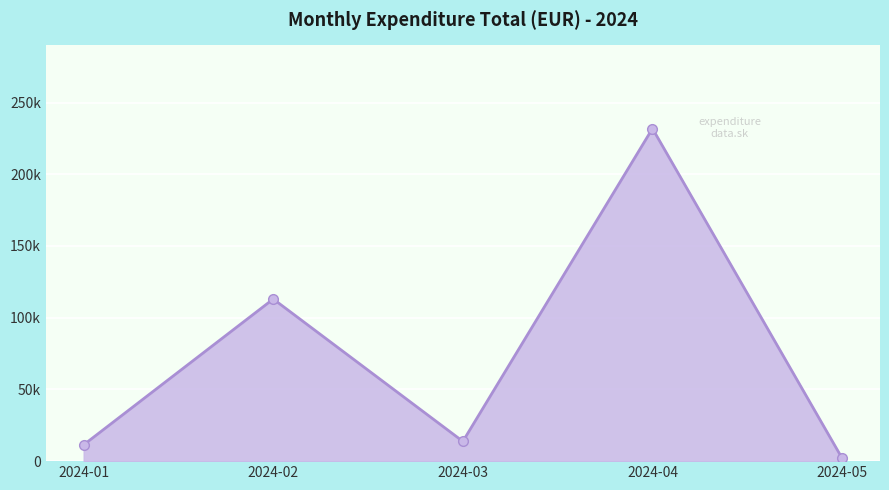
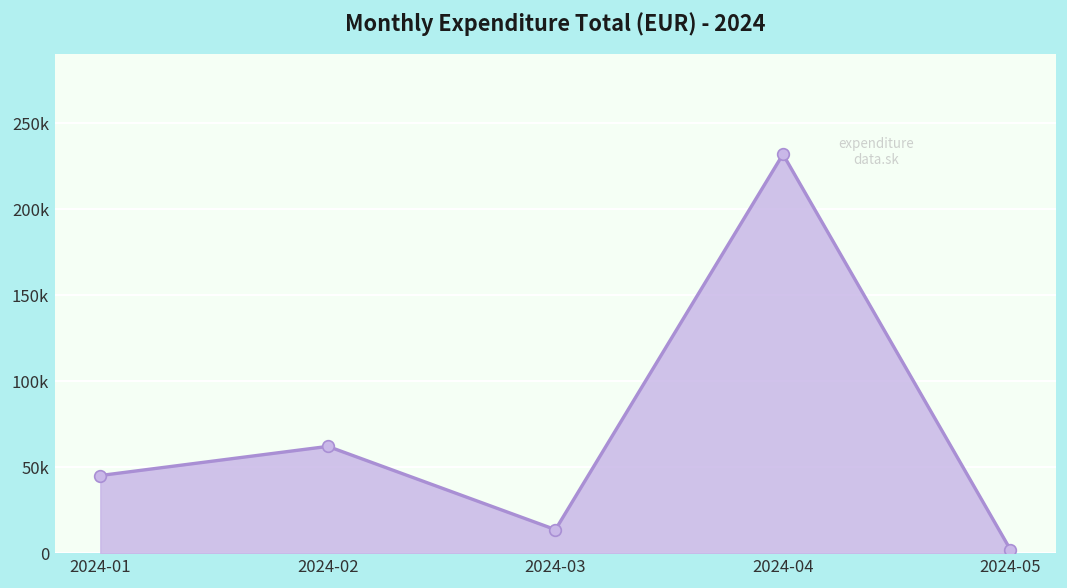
2024-01: 11000 -> 45000
2024-02: 113000 -> 62000
